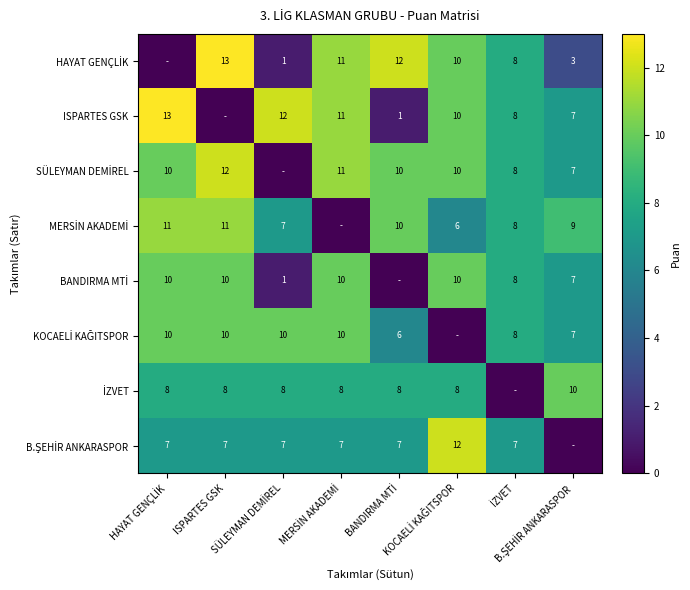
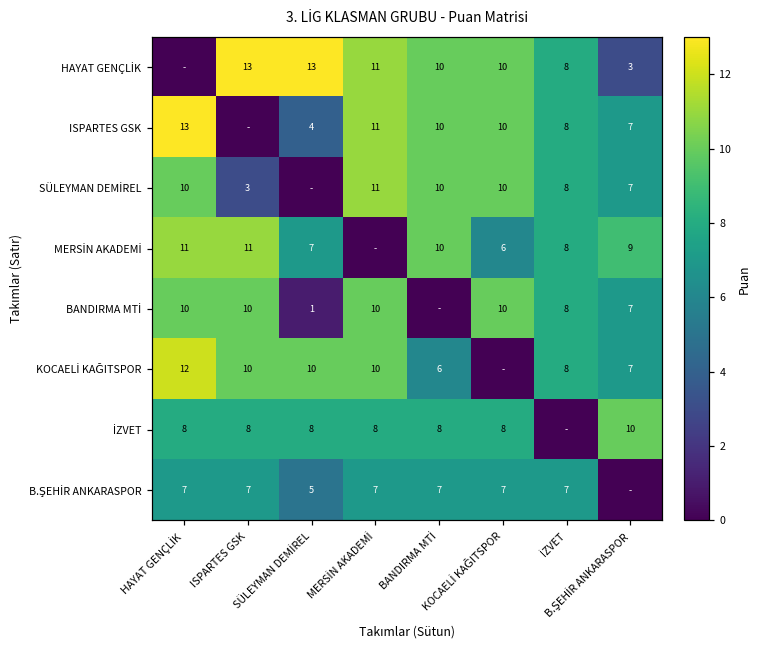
HAYAT GENÇLİK, SÜLEYMAN DEMİREL: 1 -> 13
HAYAT GENÇLİK, BANDIRMA MTİ: 12 -> 10
ISPARTES GSK, SÜLEYMAN DEMİREL: 12 -> 4
ISPARTES GSK, BANDIRMA MTİ: 1 -> 10
SÜLEYMAN DEMİREL, ISPARTES GSK: 12 -> 3
KOCAELİ KAĞITSPOR, HAYAT GENÇLİK: 10 -> 12
B.ŞEHİR ANKARASPOR, SÜLEYMAN DEMİREL: 7 -> 5
B.ŞEHİR ANKARASPOR, KOCAELİ KAĞITSPOR: 12 -> 7
